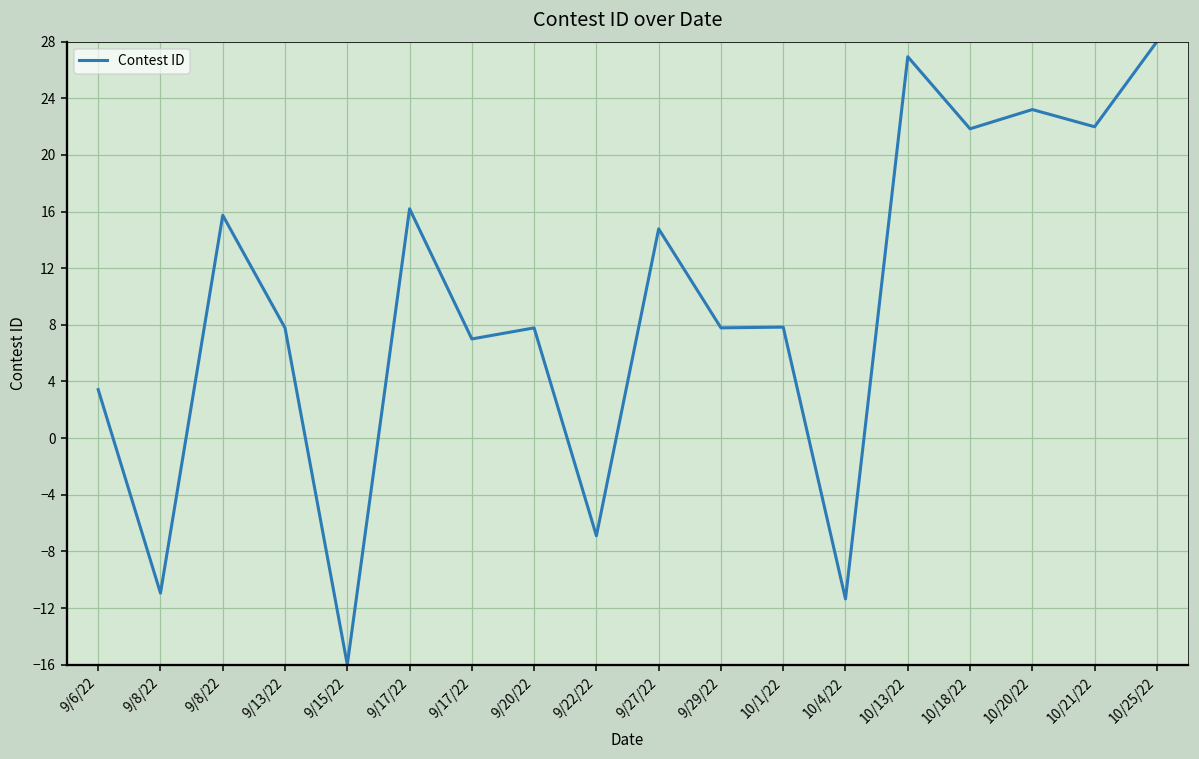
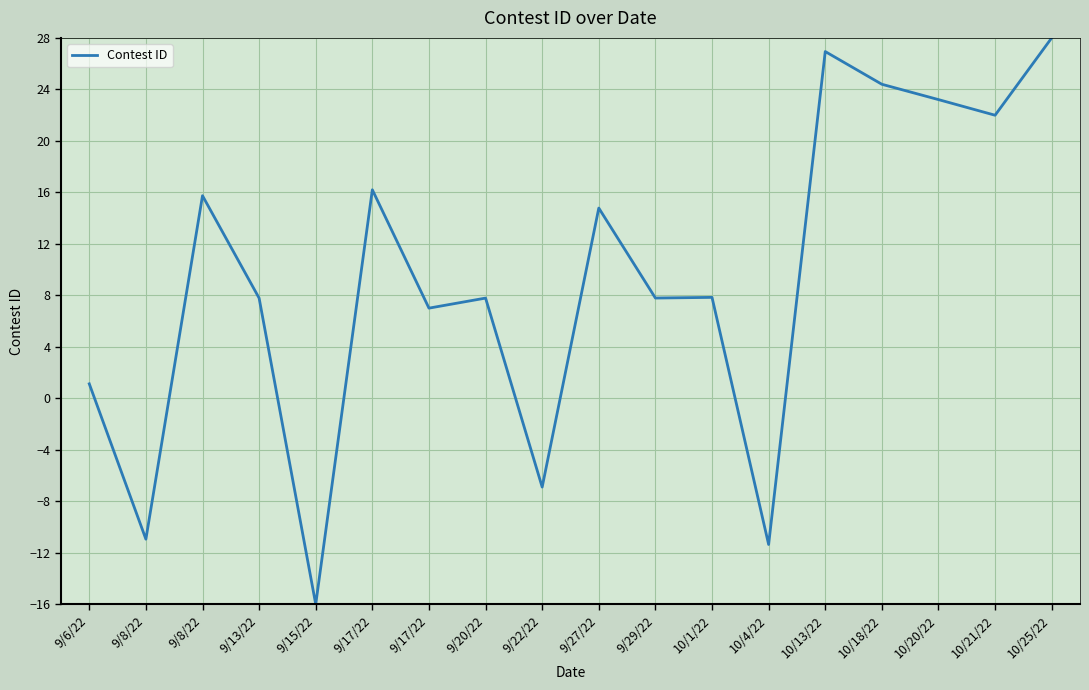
9/6/22: 3.4 -> 1.1
10/18/22: 21.8 -> 24.4
